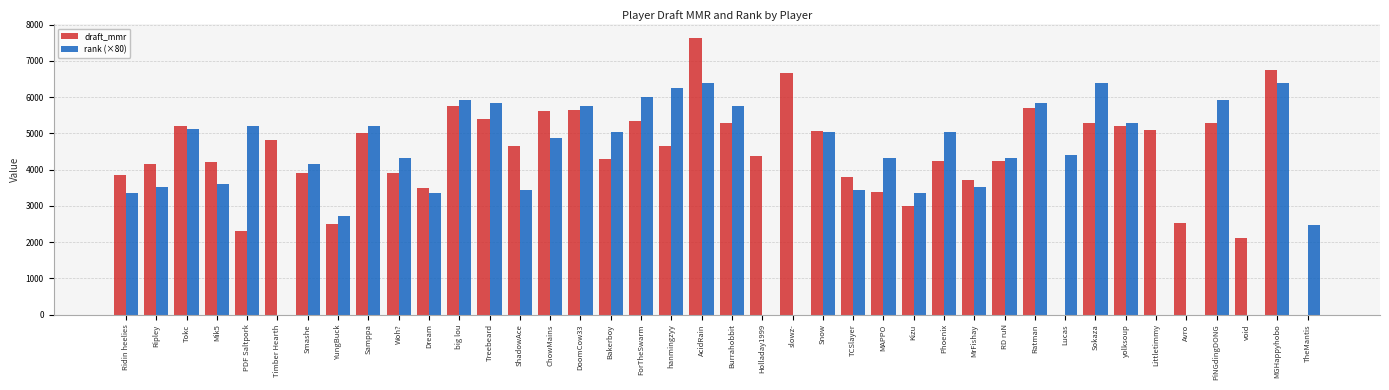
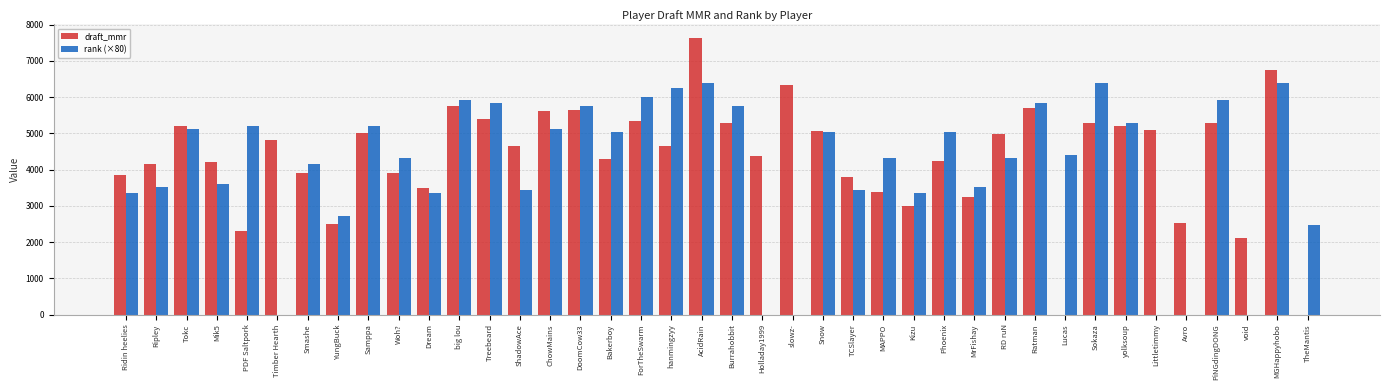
rank (×80), ChowMains: 4900 -> 5100
draft_mmr, slowz-: 6700 -> 6300
draft_mmr, MrFishay: 3700 -> 3300
draft_mmr, RD ruN: 4200 -> 5000
